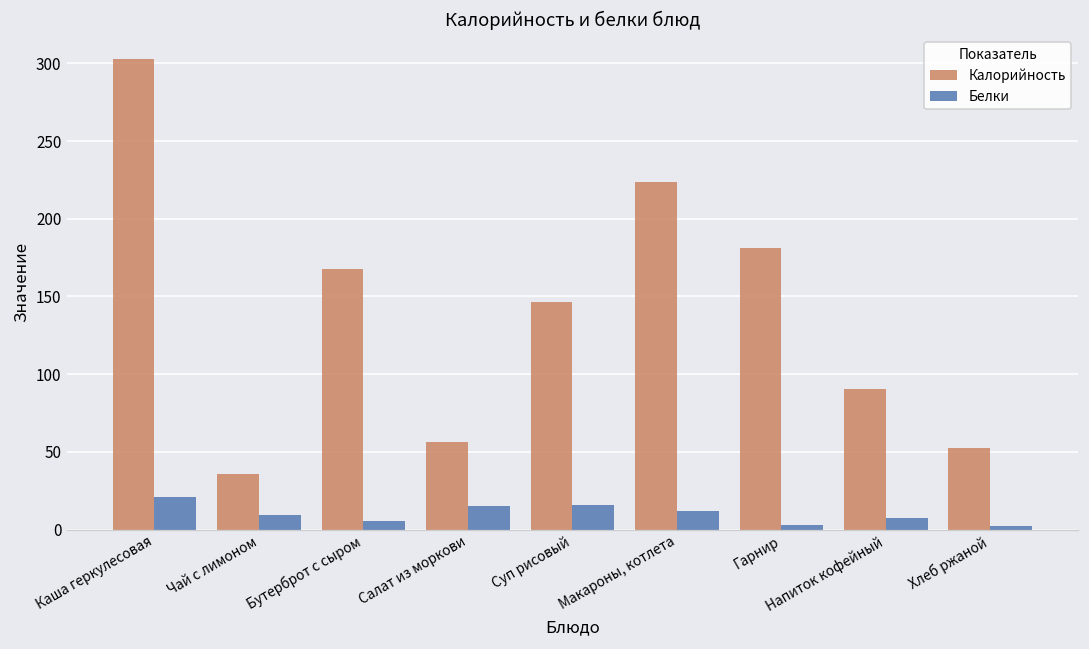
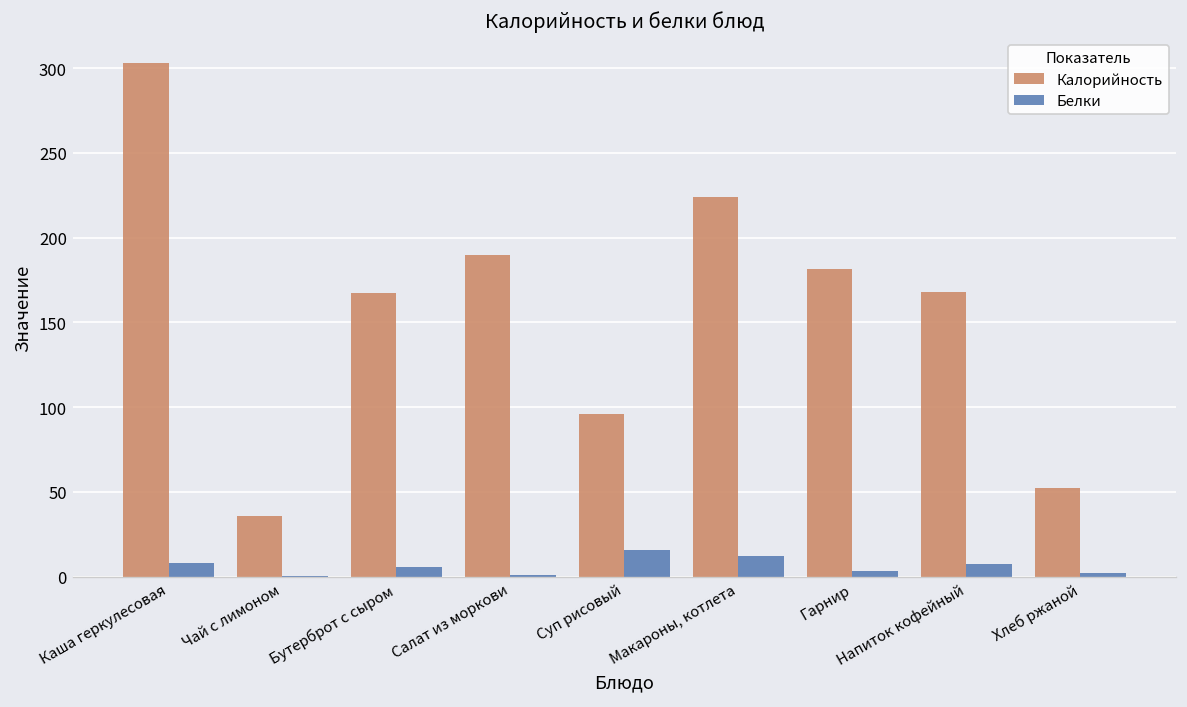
Белки, Каша геркулесовая: 21 -> 8
Белки, Чай с лимоном: 9 -> 1
Калорийность, Салат из моркови: 56 -> 190
Белки, Салат из моркови: 15 -> 1
Калорийность, Суп рисовый: 146 -> 96
Калорийность, Напиток кофейный: 91 -> 168
